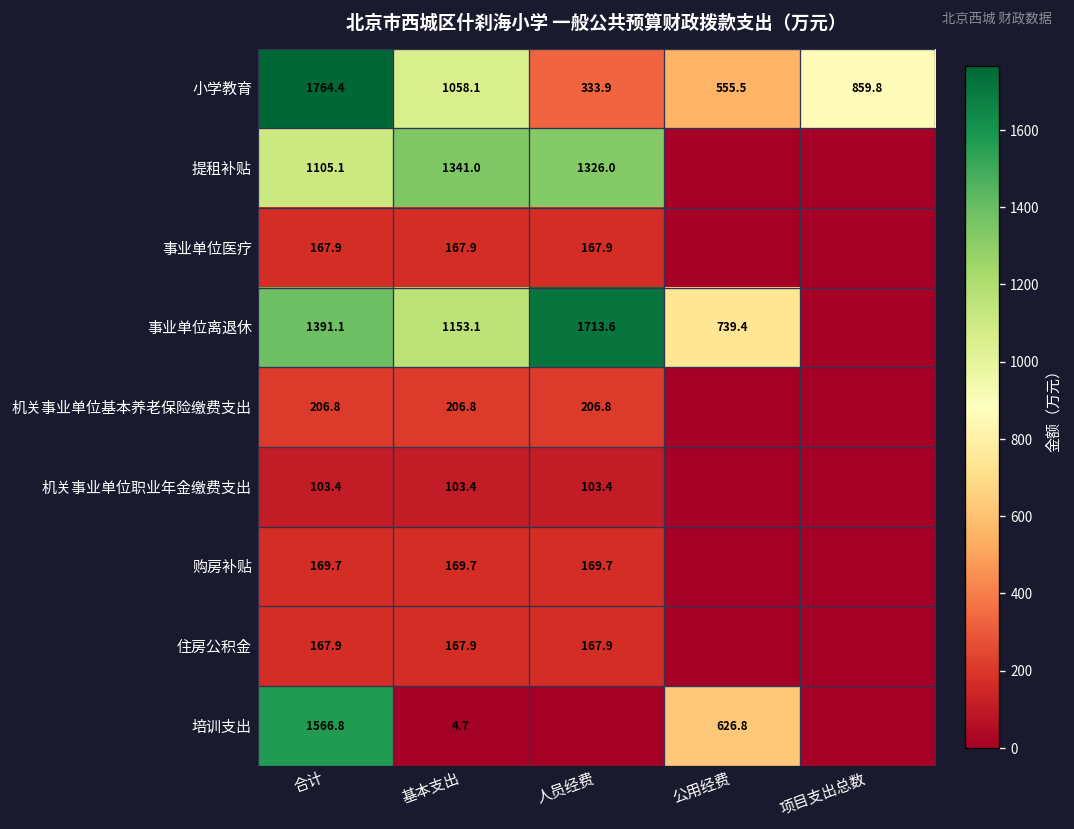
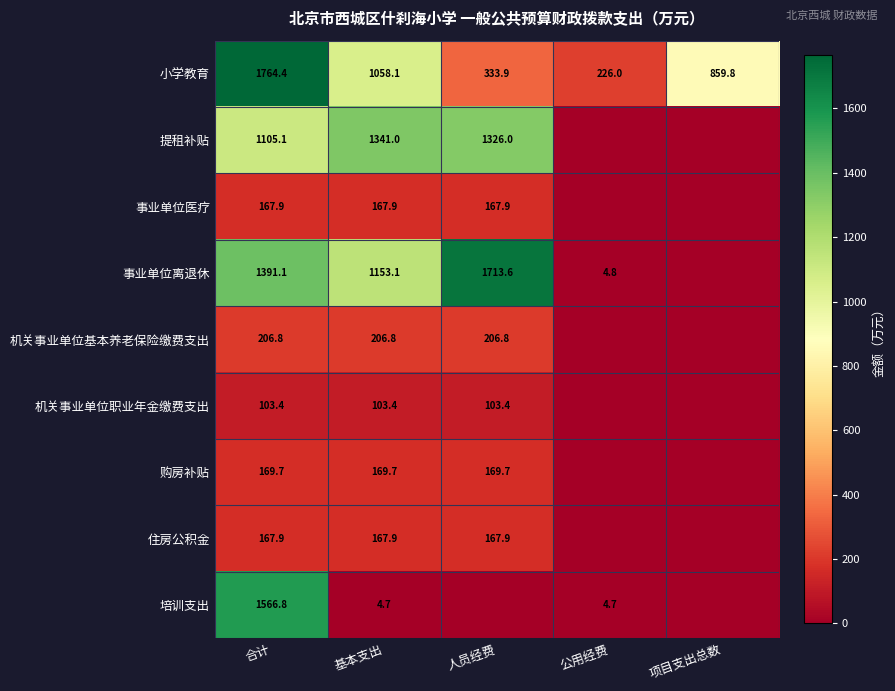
小学教育, 公用经费: 555.5 -> 226.0
事业单位离退休, 公用经费: 739.4 -> 4.8
培训支出, 公用经费: 626.8 -> 4.7
